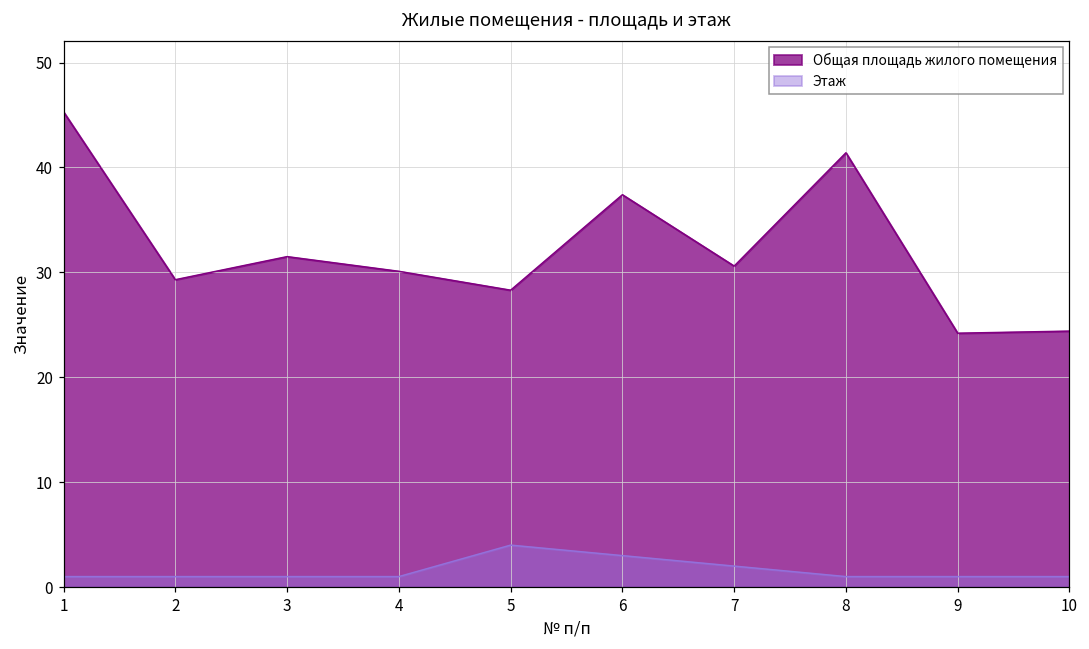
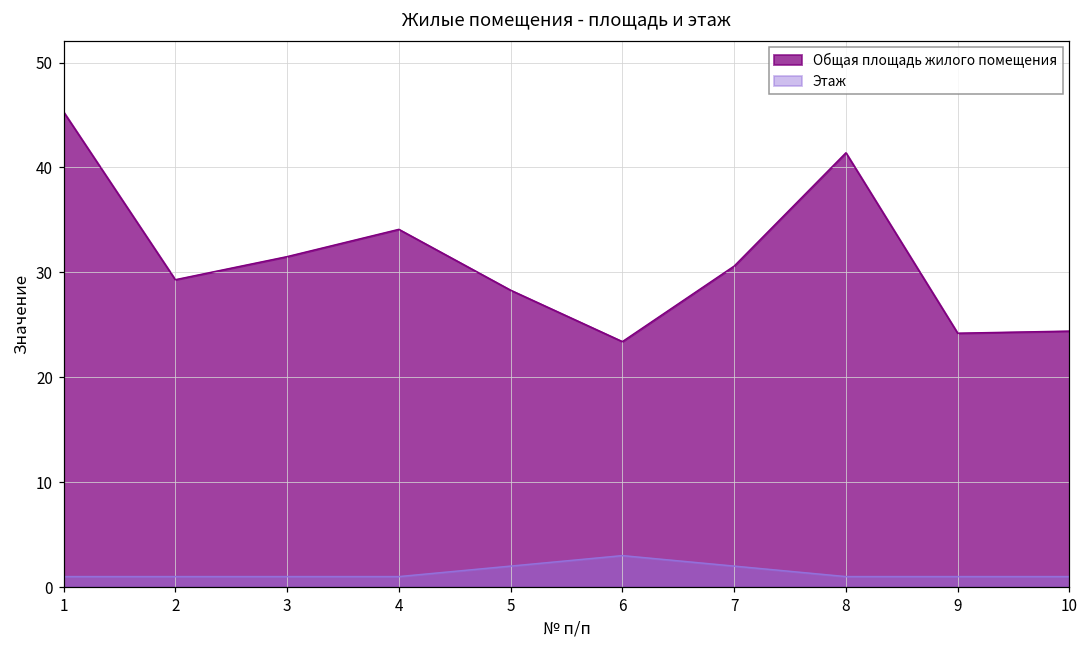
Общая площадь жилого помещения, 4: 30 -> 34
Этаж, 5: 4 -> 2
Общая площадь жилого помещения, 6: 37 -> 23
